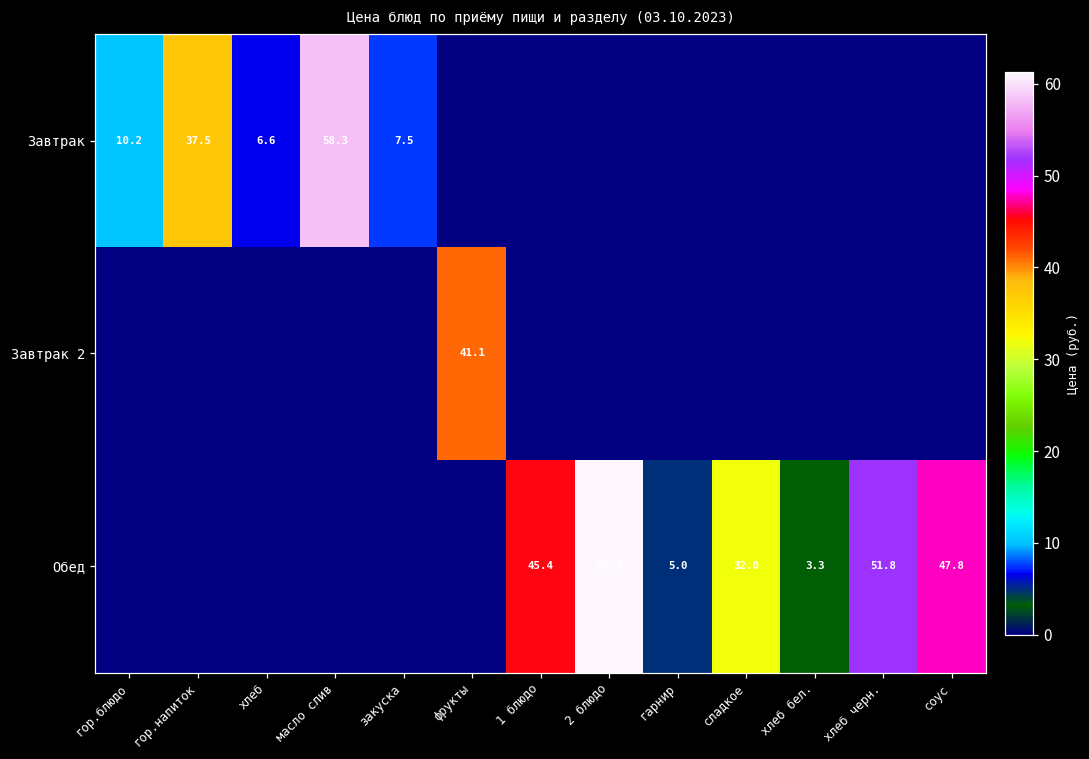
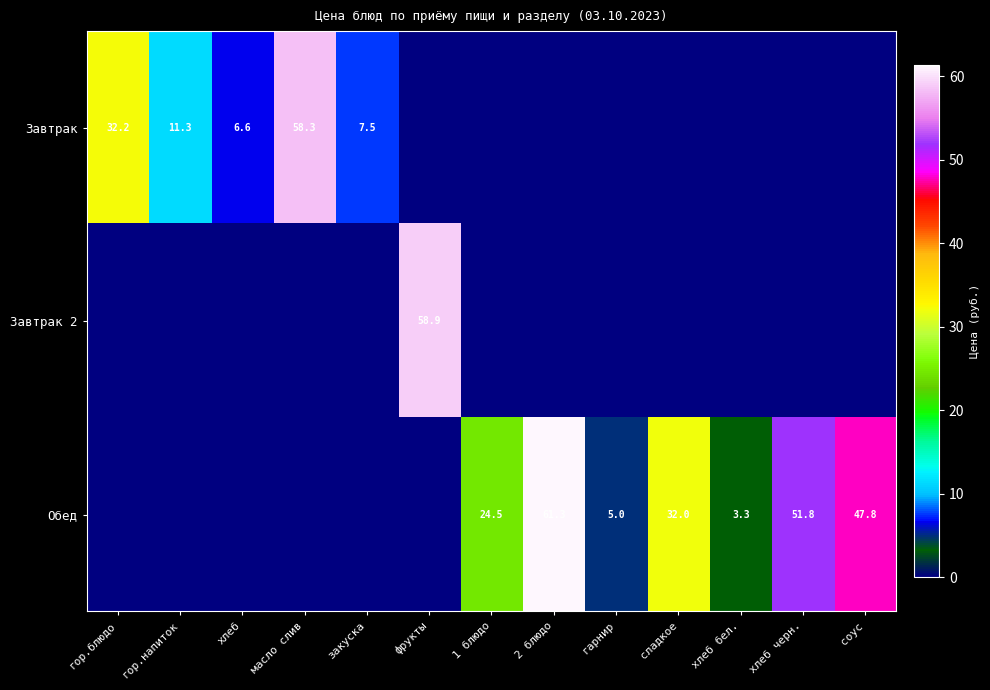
Завтрак, гор.блюдо: 10.2 -> 32.2
Завтрак, гор.напиток: 37.5 -> 11.3
Завтрак 2, фрукты: 41.1 -> 58.9
Обед, 1 блюдо: 45.4 -> 24.5
